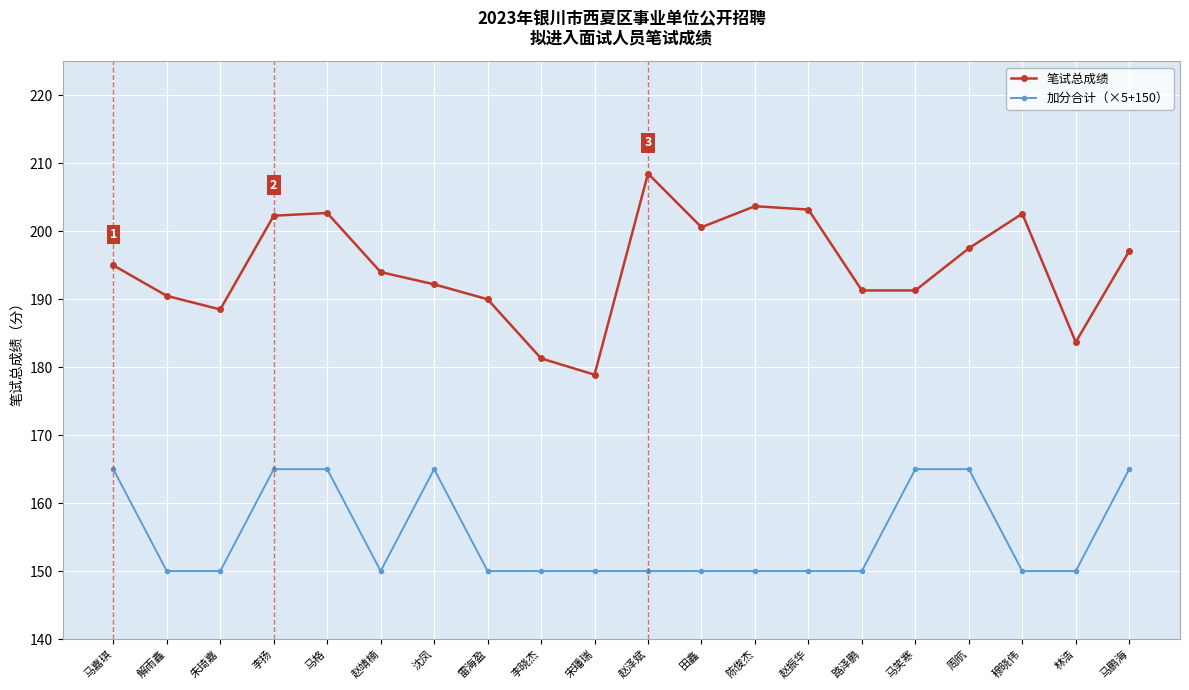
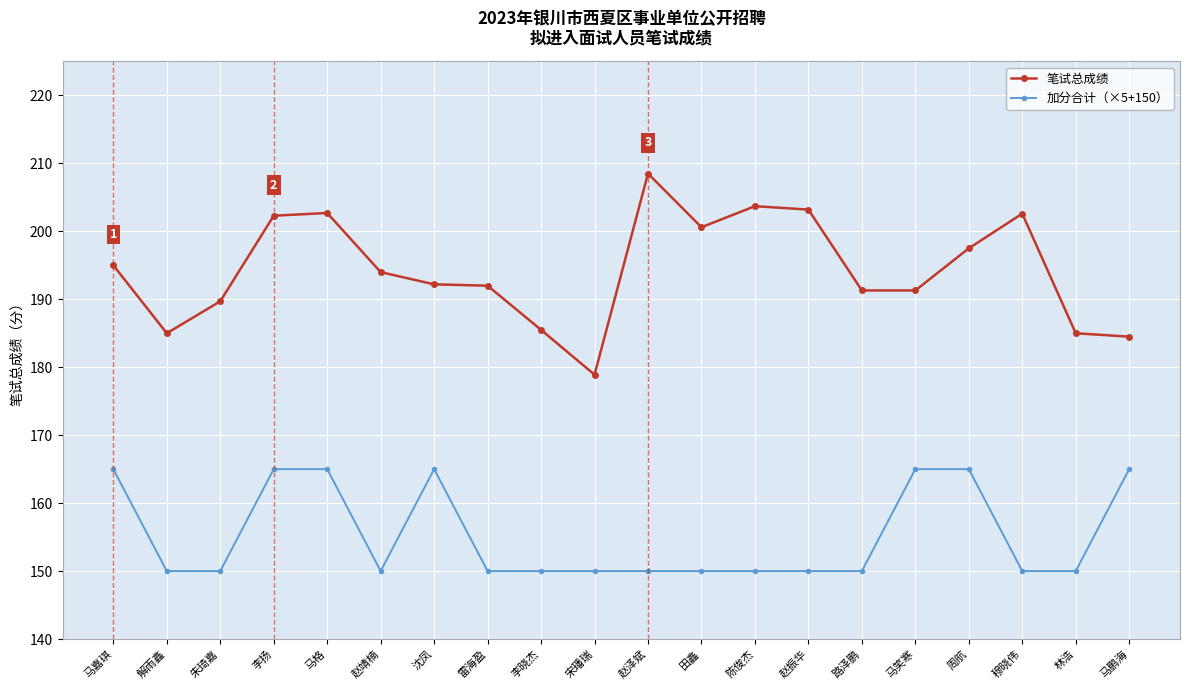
笔试总成绩, 解雨鑫: 191 -> 185
笔试总成绩, 朱琦嘉: 189 -> 190
笔试总成绩, 雷海盈: 190 -> 192
笔试总成绩, 李晓杰: 181 -> 186
笔试总成绩, 林浩: 184 -> 185
笔试总成绩, 马鹏海: 197 -> 185
